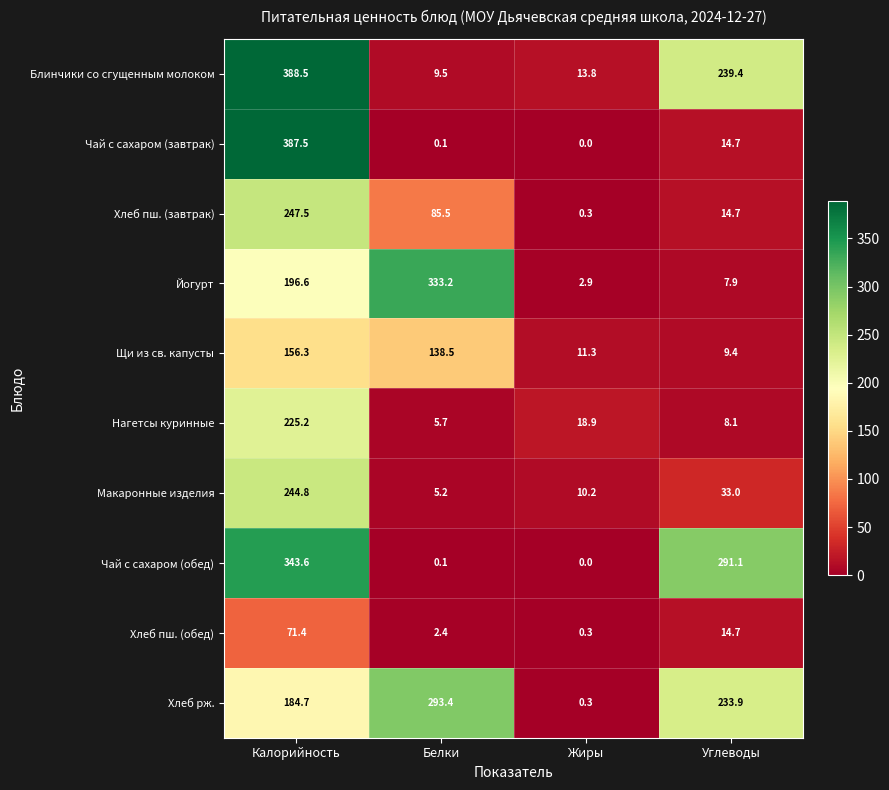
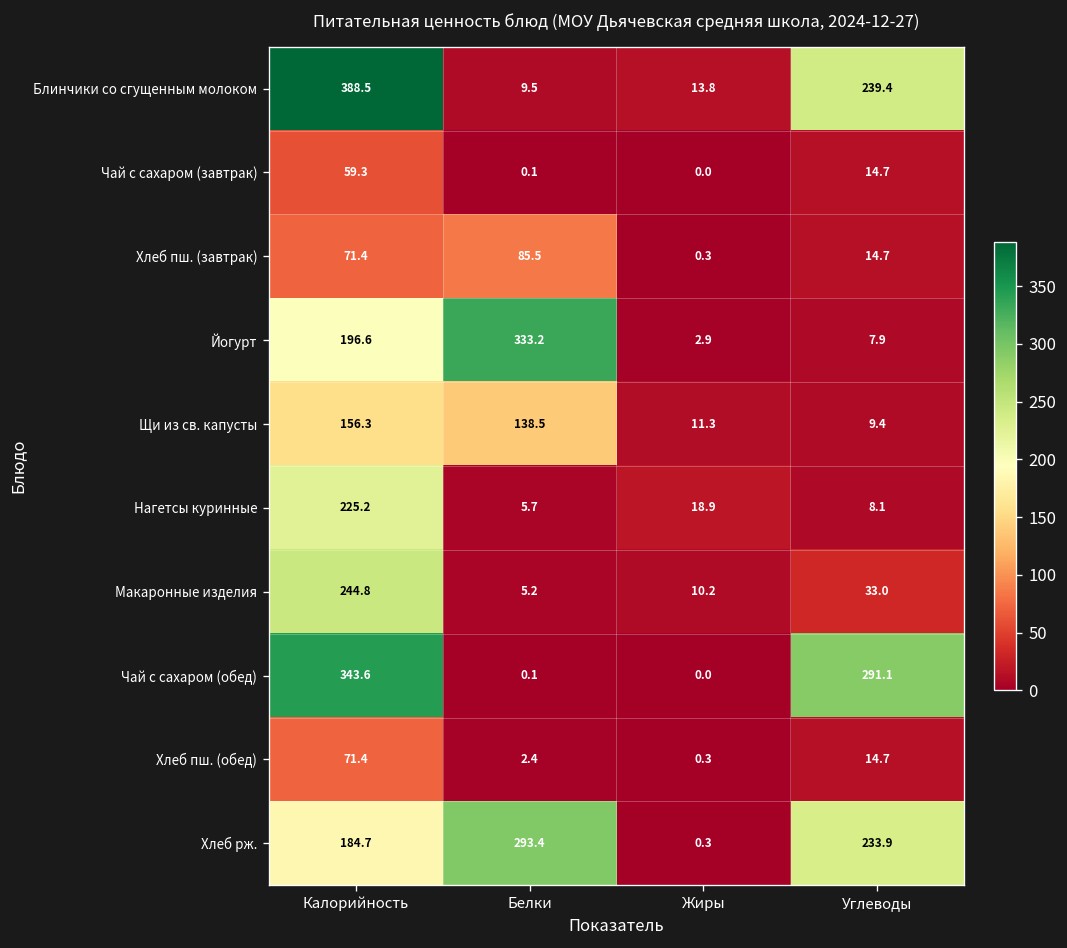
Чай с сахаром (завтрак), Калорийность: 387.5 -> 59.3
Хлеб пш. (завтрак), Калорийность: 247.5 -> 71.4
